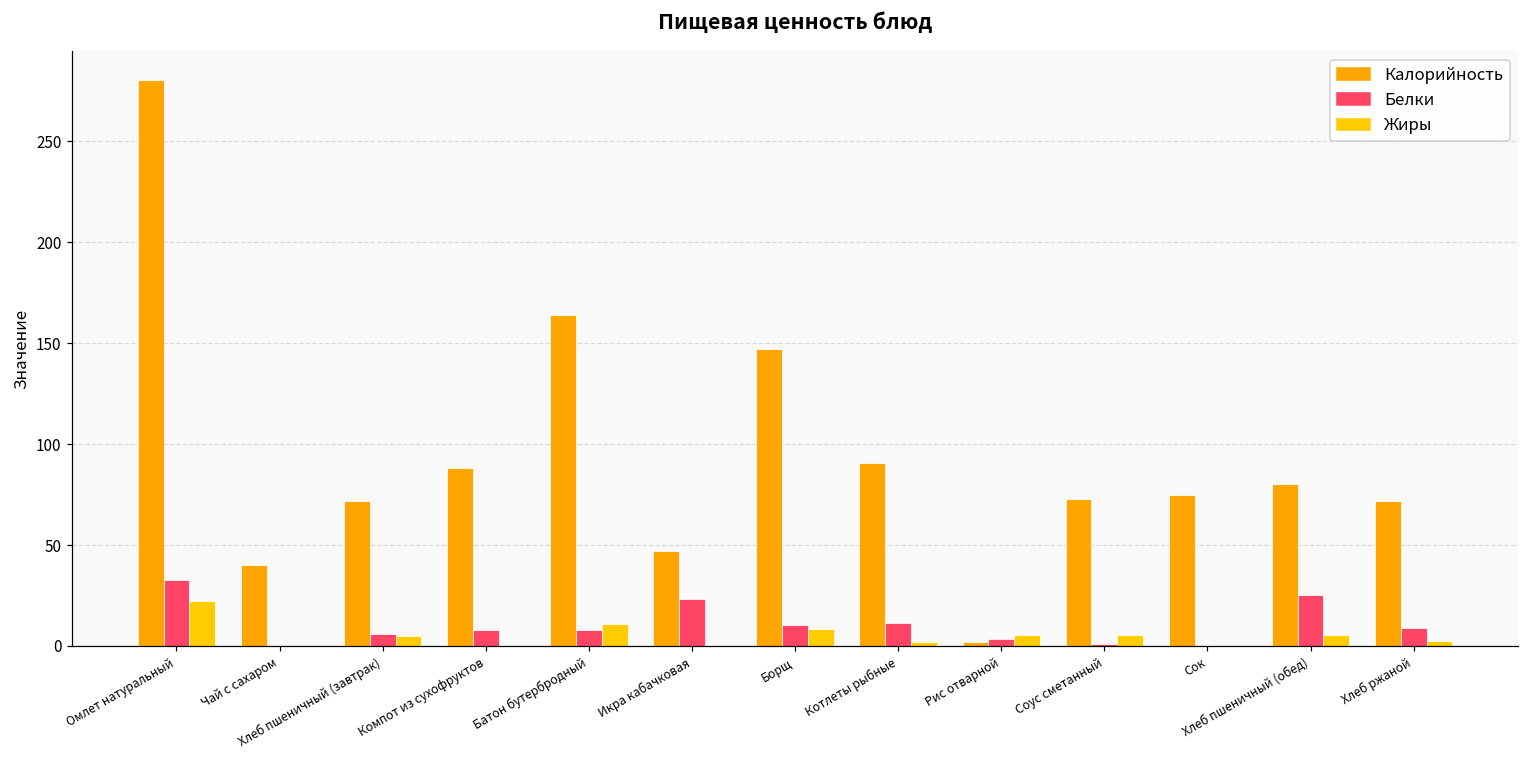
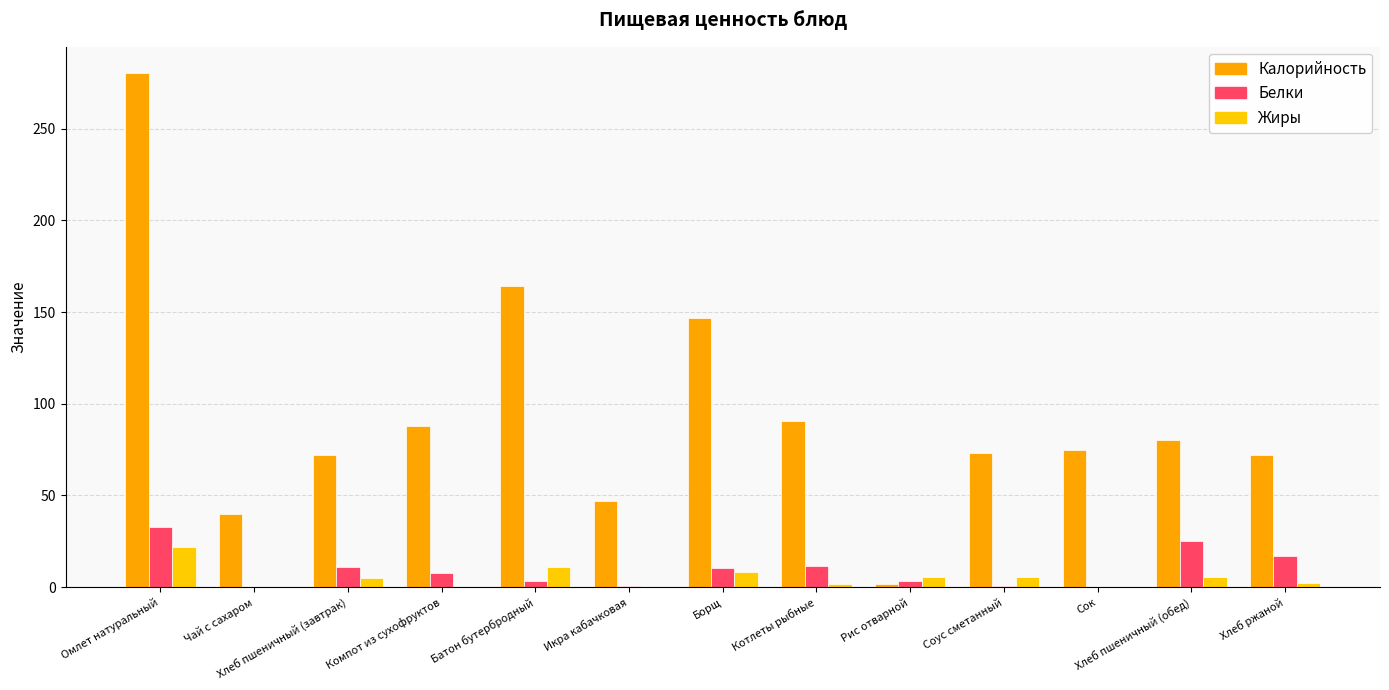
Белки, Хлеб пшеничный (завтрак): 6 -> 11
Белки, Батон бутербродный: 8 -> 4
Белки, Икра кабачковая: 23 -> 1
Белки, Хлеб ржаной: 9 -> 17
